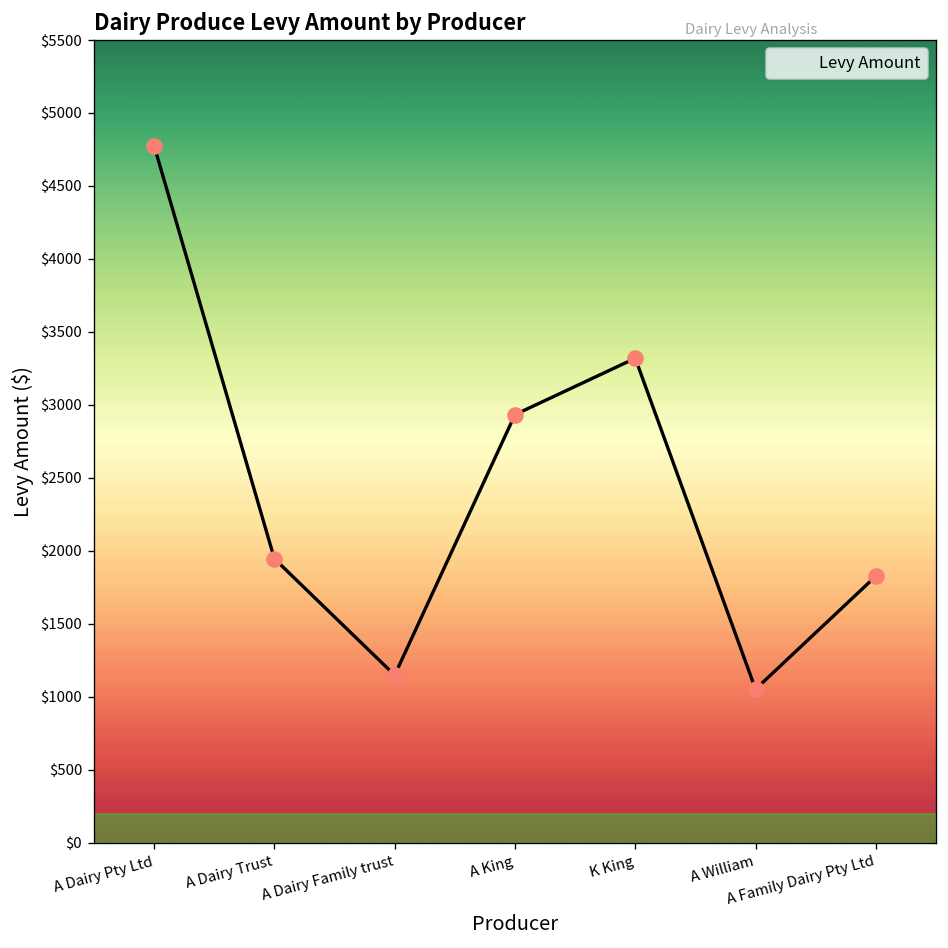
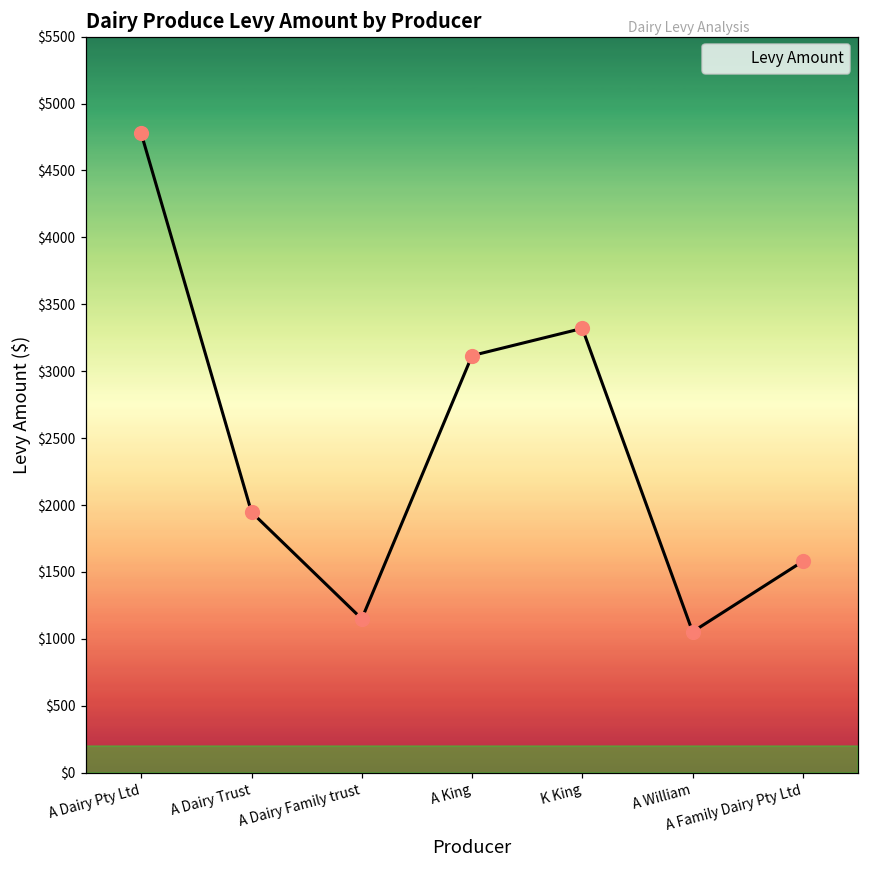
A King: $2930 -> $3120
A Family Dairy Pty Ltd: $1830 -> $1580
